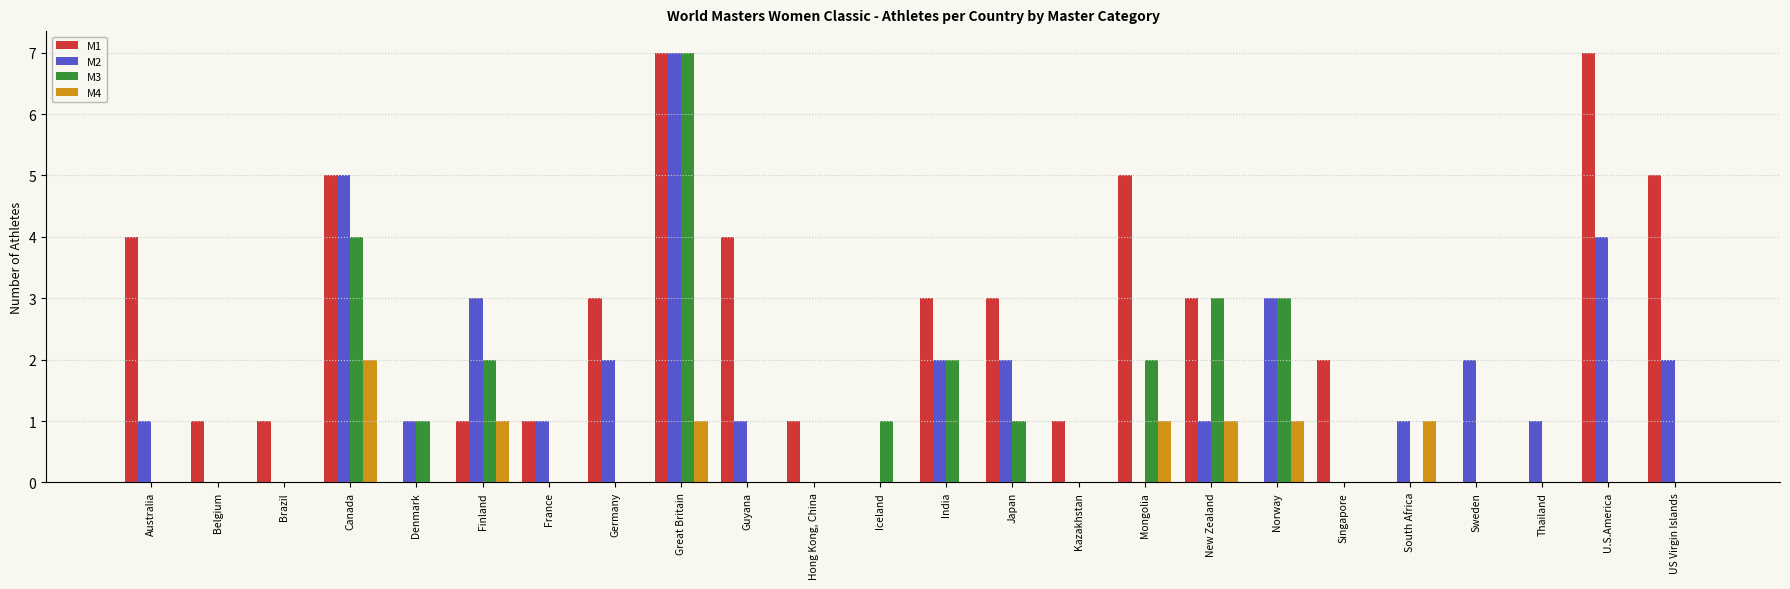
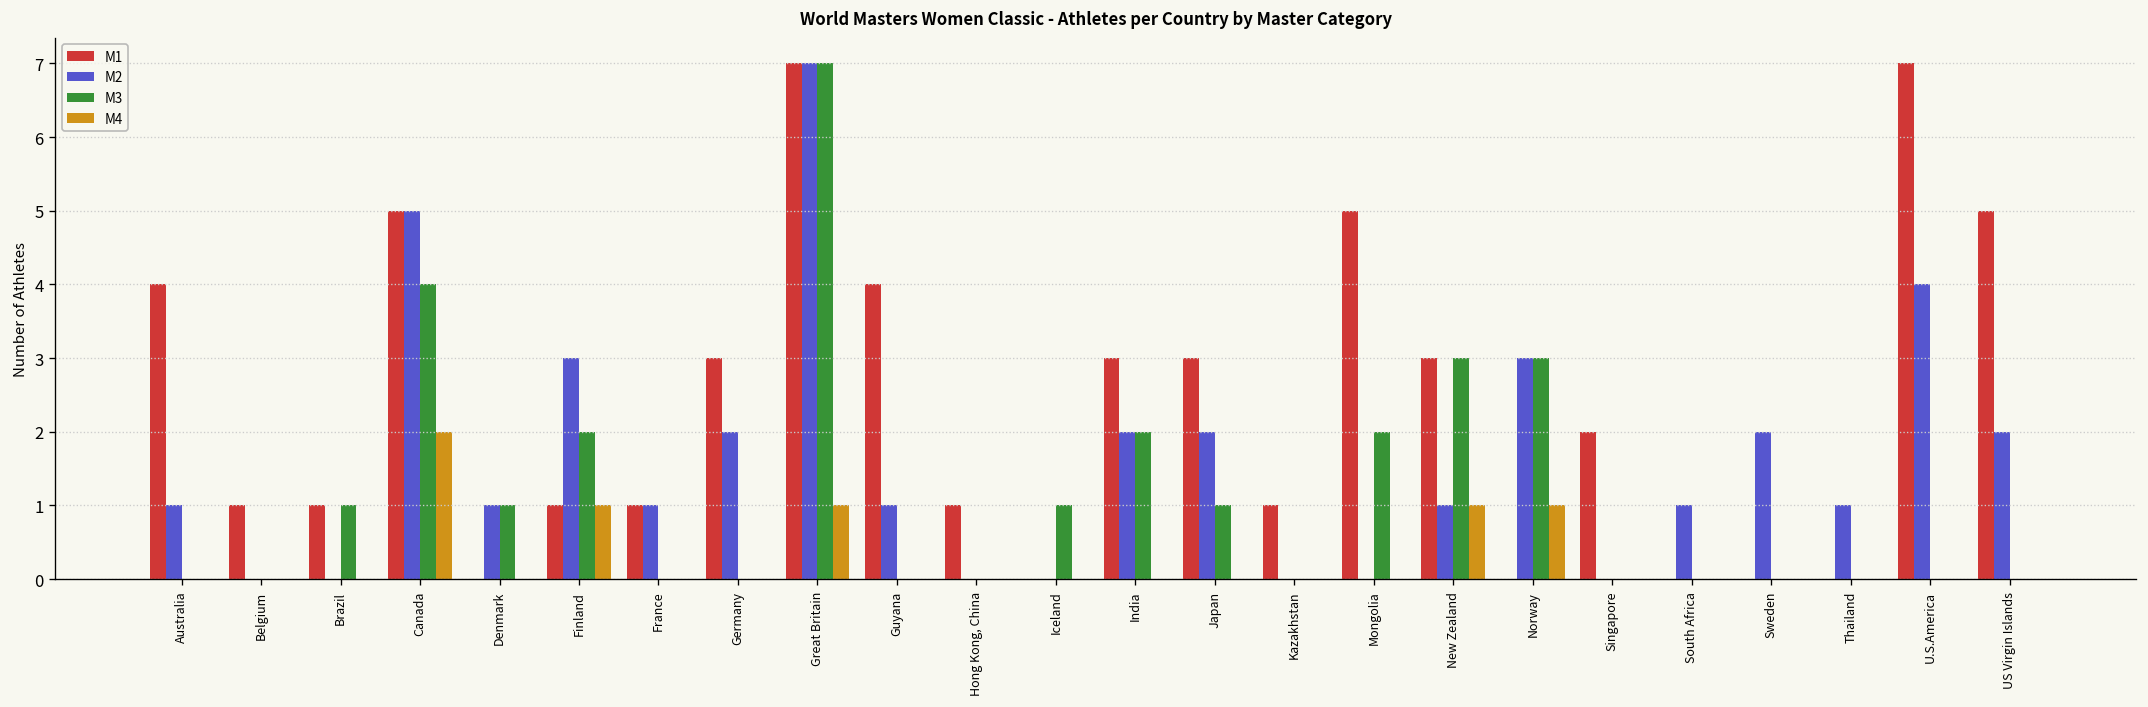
M3, Brazil: 0 -> 1
M4, Mongolia: 1 -> 0
M4, South Africa: 1 -> 0
